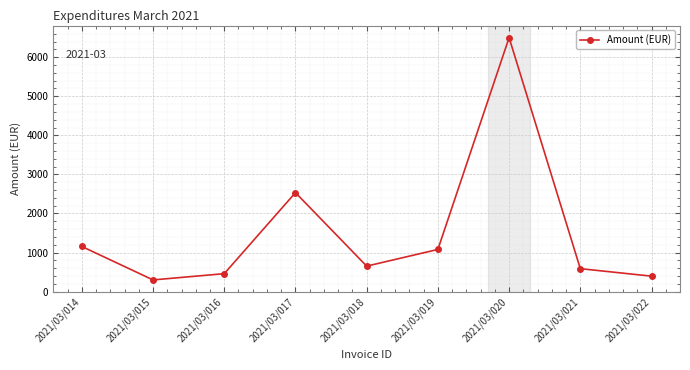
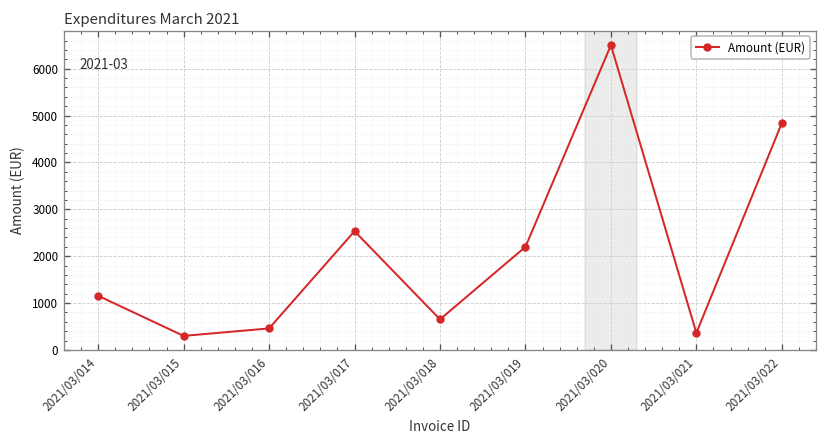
2021/03/019: 1100 -> 2200
2021/03/021: 600 -> 400
2021/03/022: 400 -> 4800
